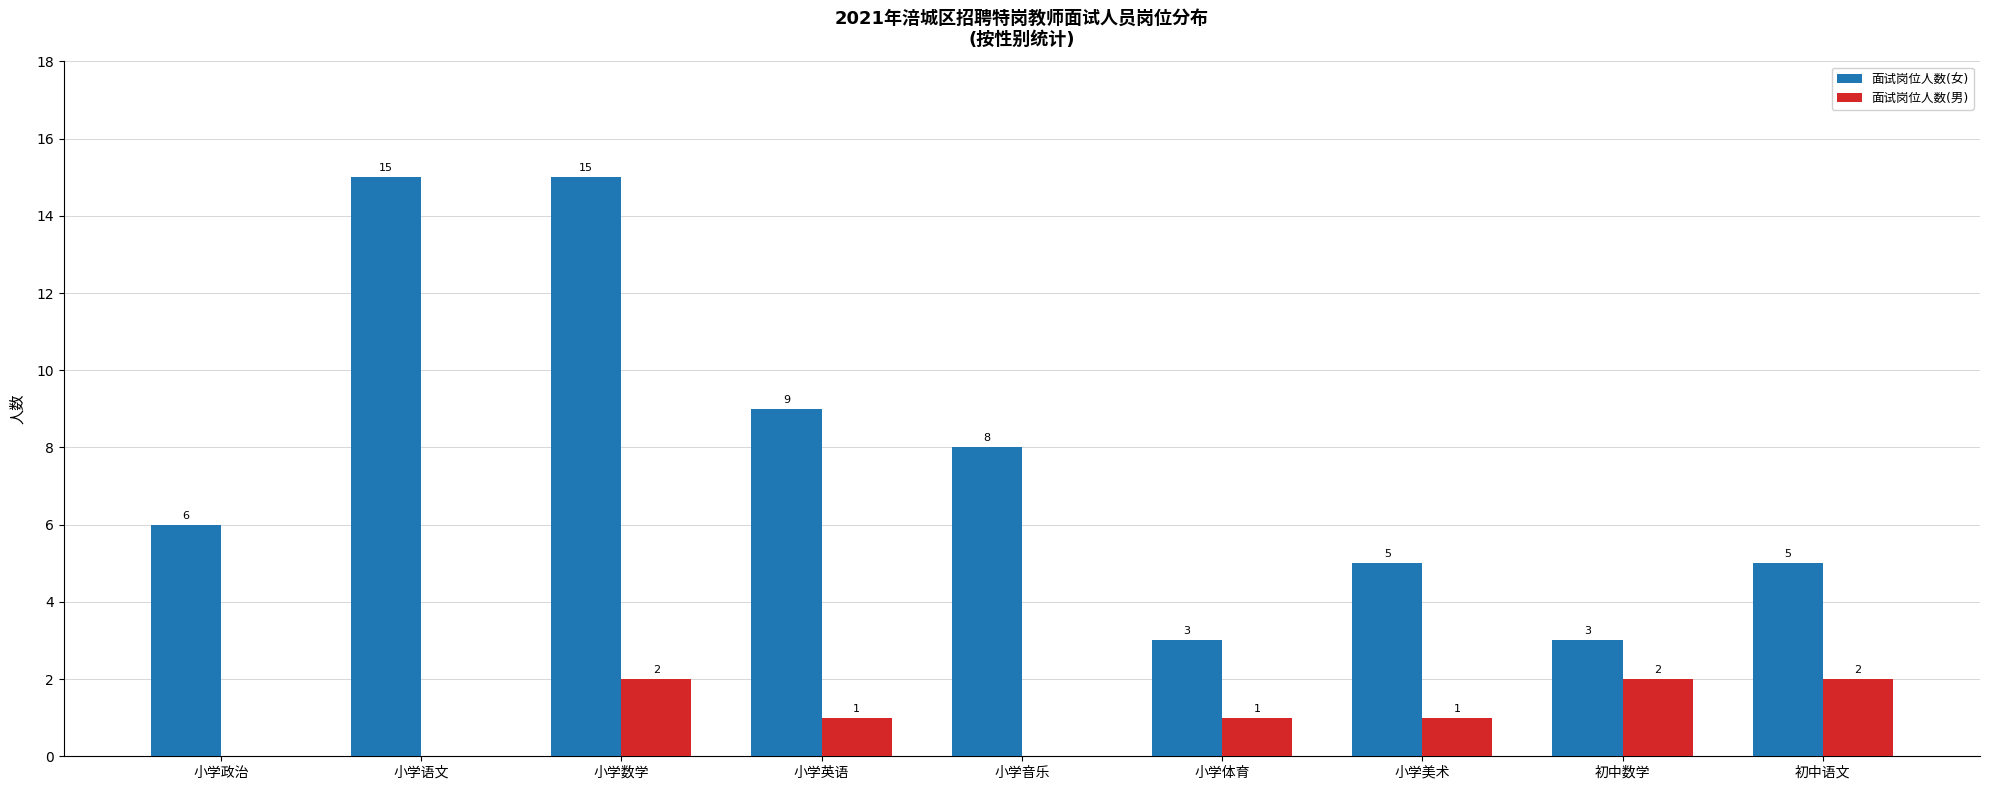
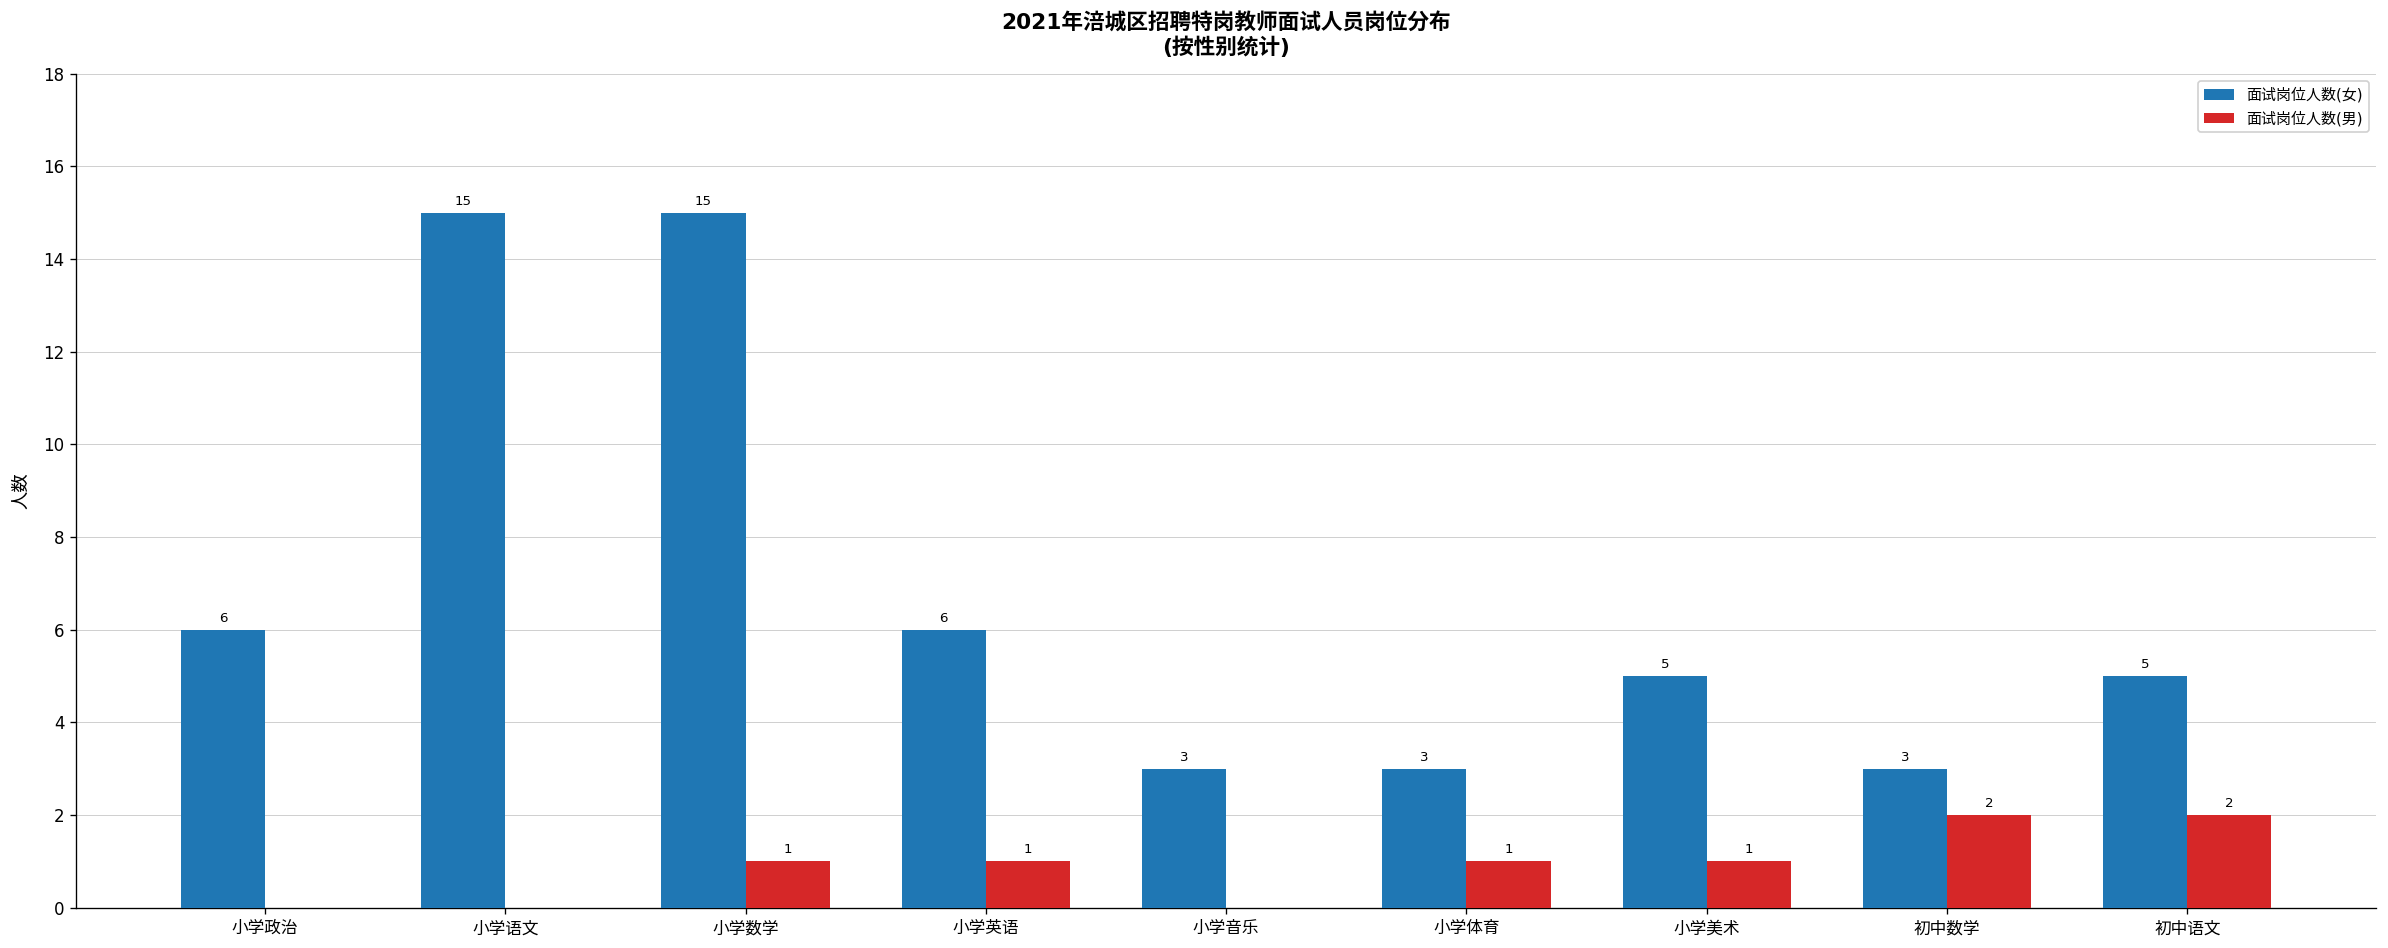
面试岗位人数(男), 小学数学: 2 -> 1
面试岗位人数(女), 小学英语: 9 -> 6
面试岗位人数(女), 小学音乐: 8 -> 3
